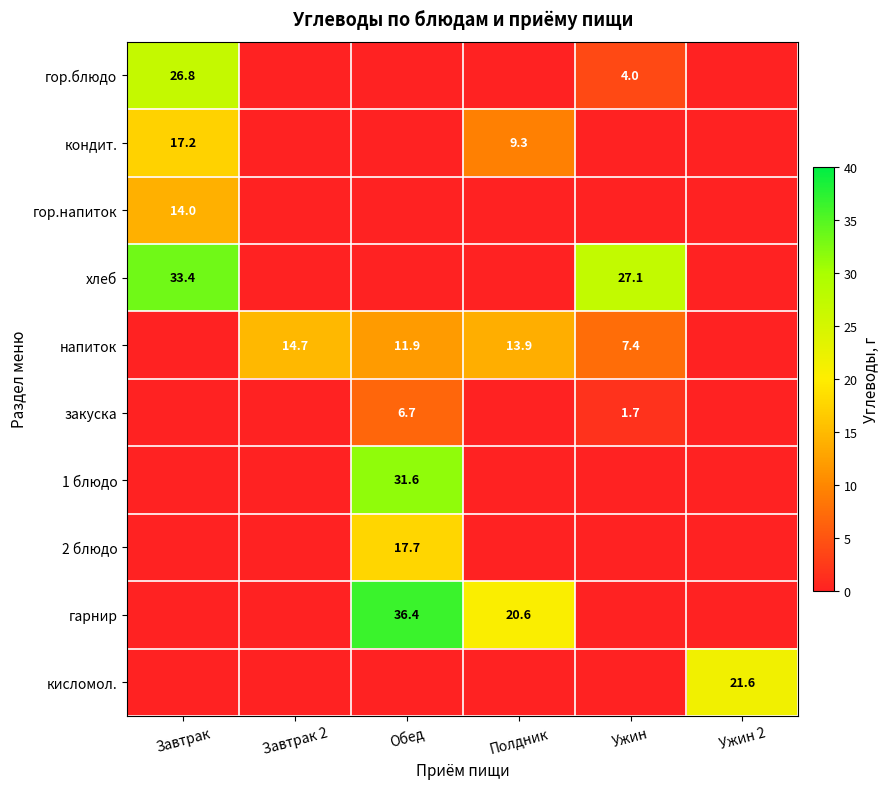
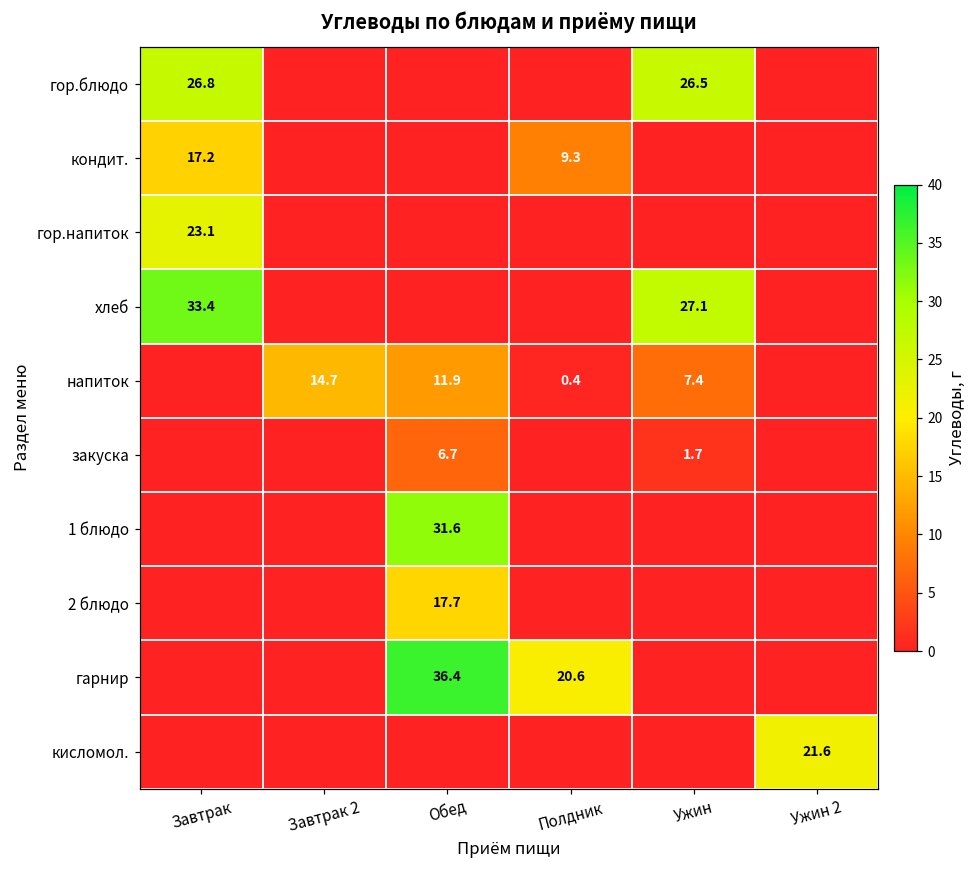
гор.блюдо, Ужин: 4.0 -> 26.5
гор.напиток, Завтрак: 14.0 -> 23.1
напиток, Полдник: 13.9 -> 0.4
